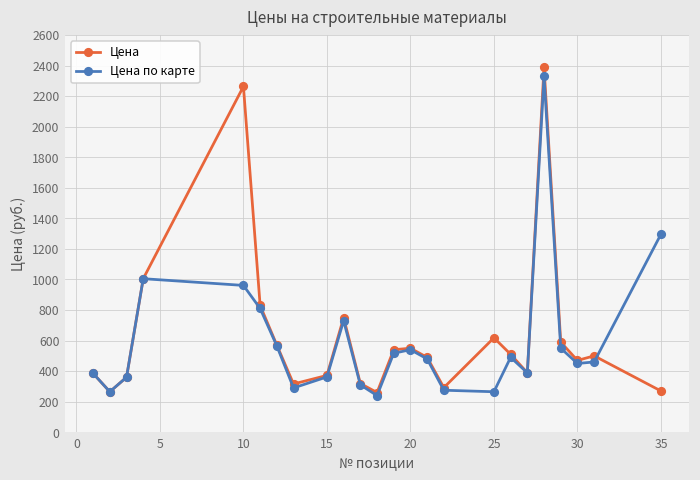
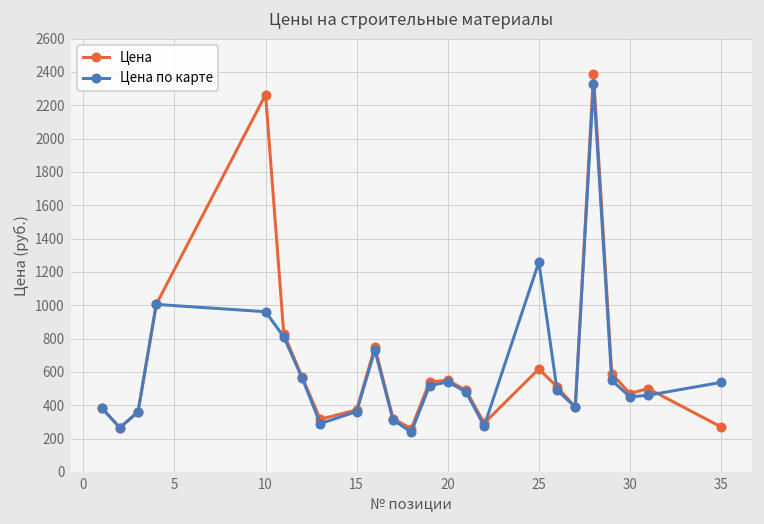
Цена по карте, 25: 270 -> 1260
Цена по карте, 35: 1300 -> 540
